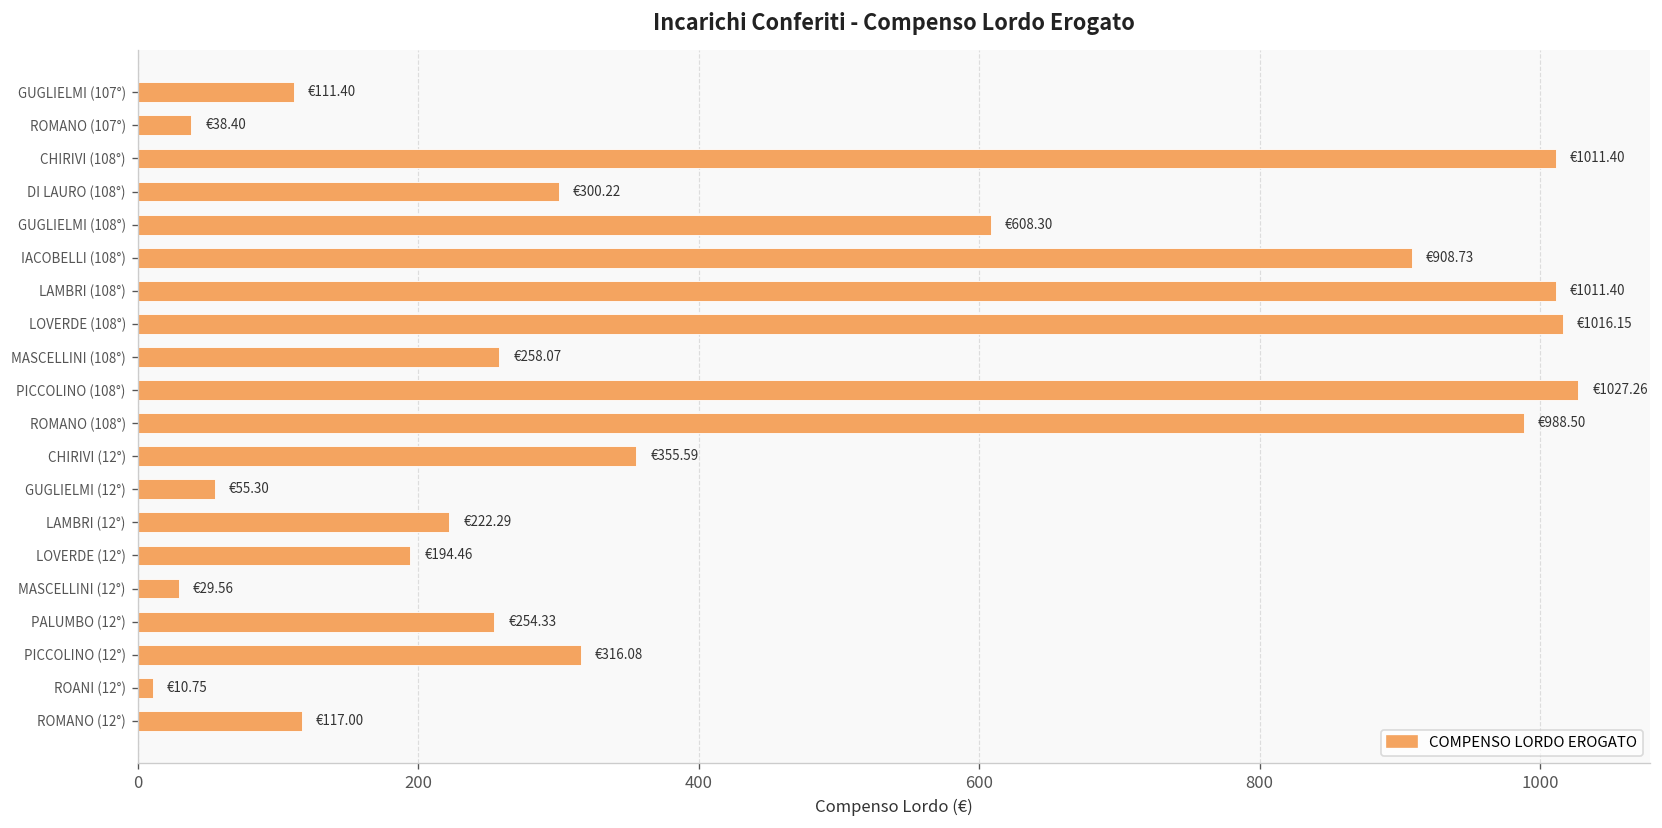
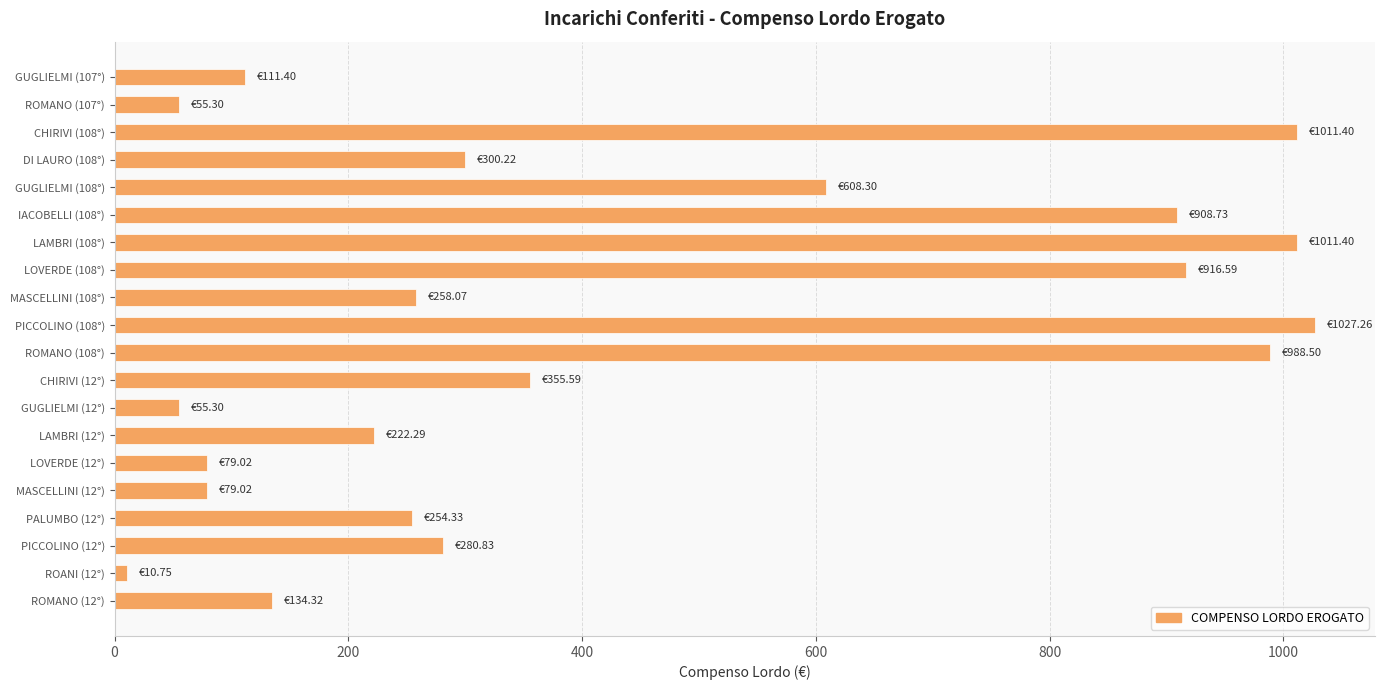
ROMANO (107°): €38.40 -> €55.30
LOVERDE (108°): €1016.15 -> €916.59
LOVERDE (12°): €194.46 -> €79.02
MASCELLINI (12°): €29.56 -> €79.02
PICCOLINO (12°): €316.08 -> €280.83
ROMANO (12°): €117.00 -> €134.32
